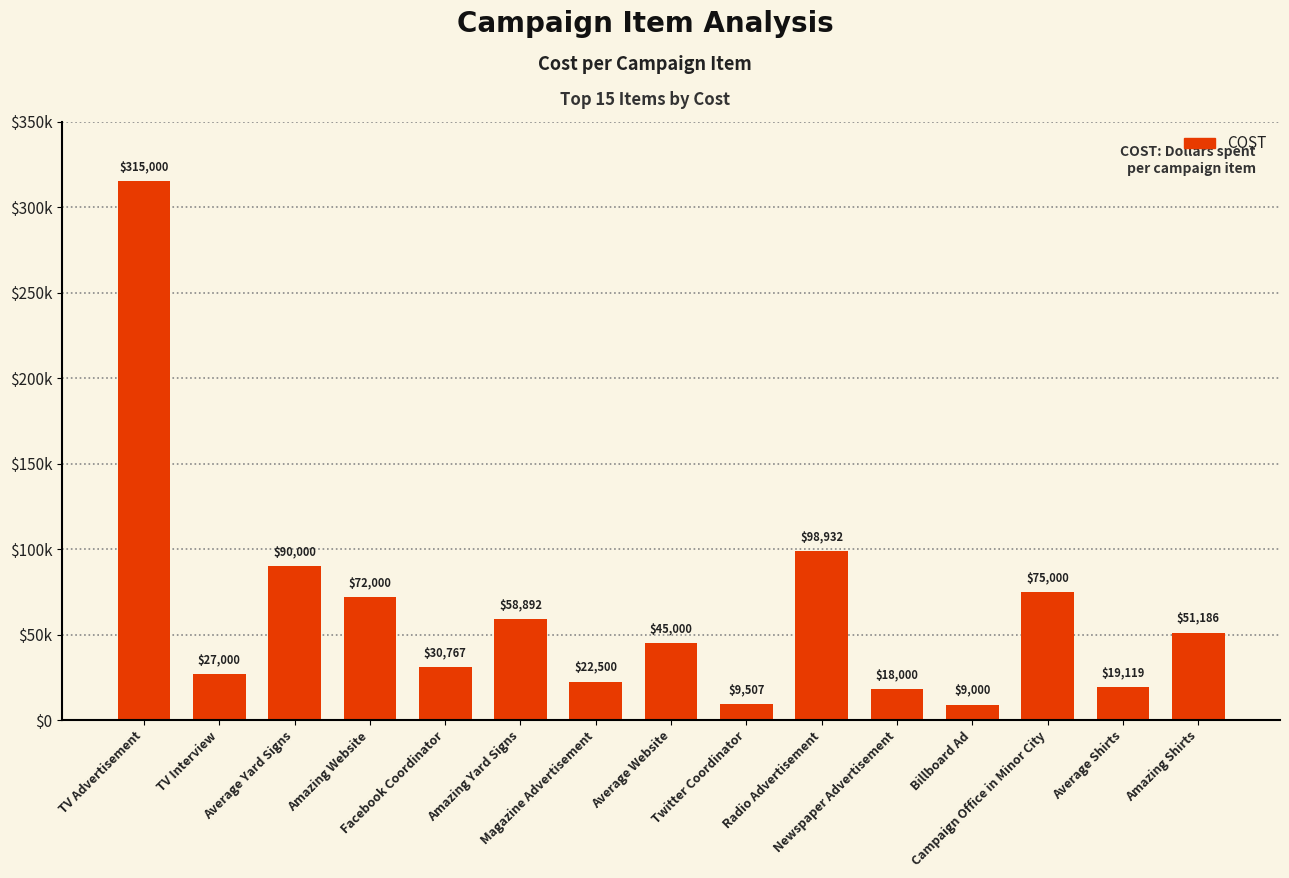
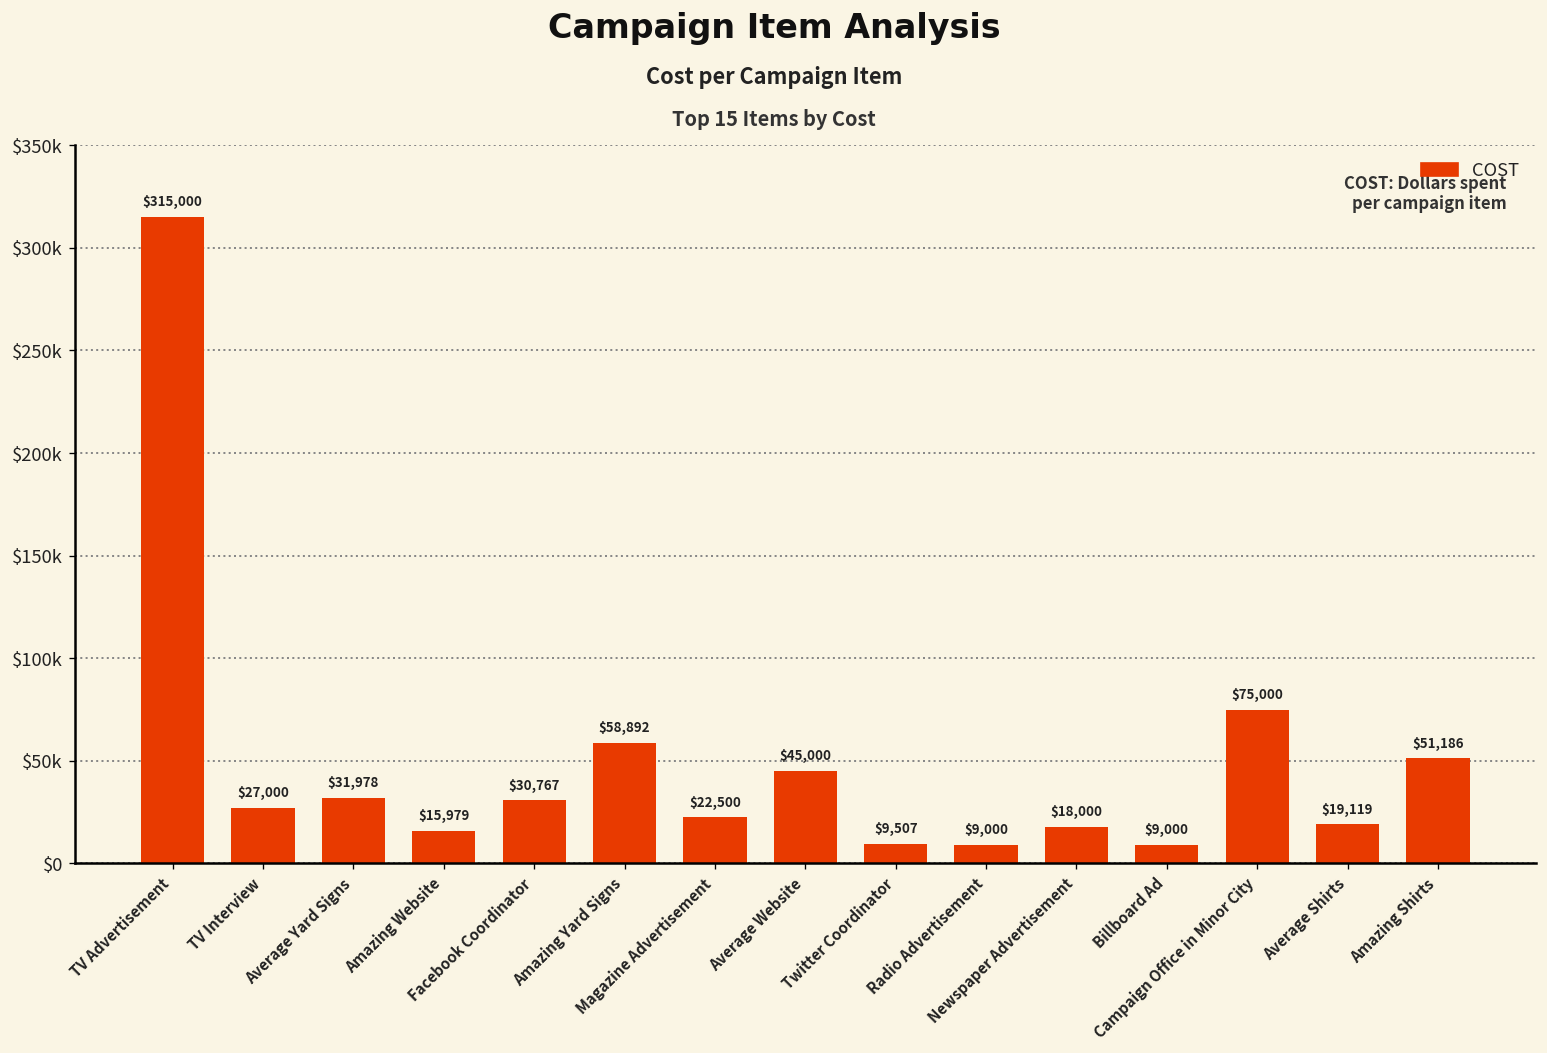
Average Yard Signs: $90,000 -> $31,978
Amazing Website: $72,000 -> $15,979
Radio Advertisement: $98,932 -> $9,000
